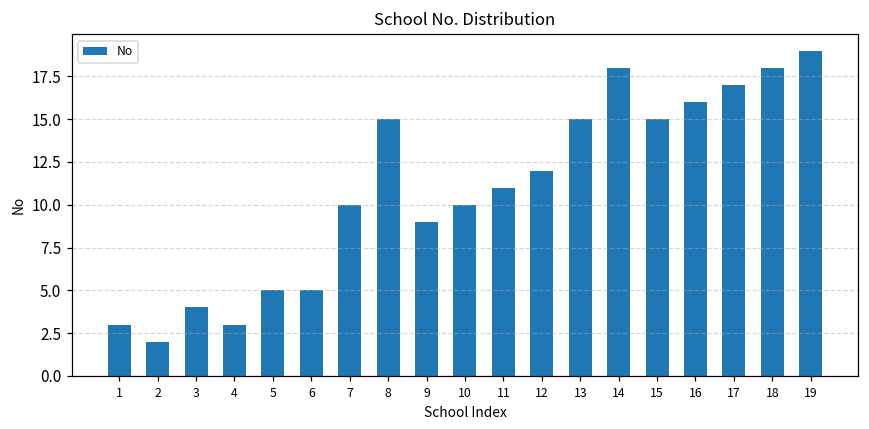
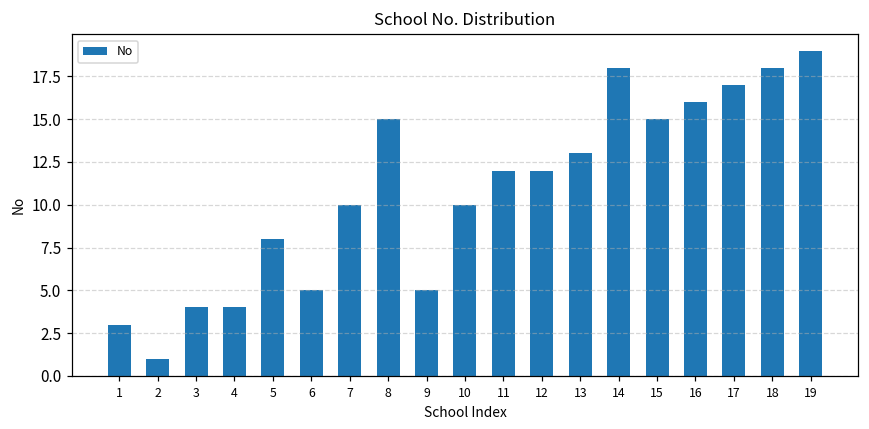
2: 2 -> 1
4: 3 -> 4
5: 5 -> 8
9: 9 -> 5
11: 11 -> 12
13: 15 -> 13
